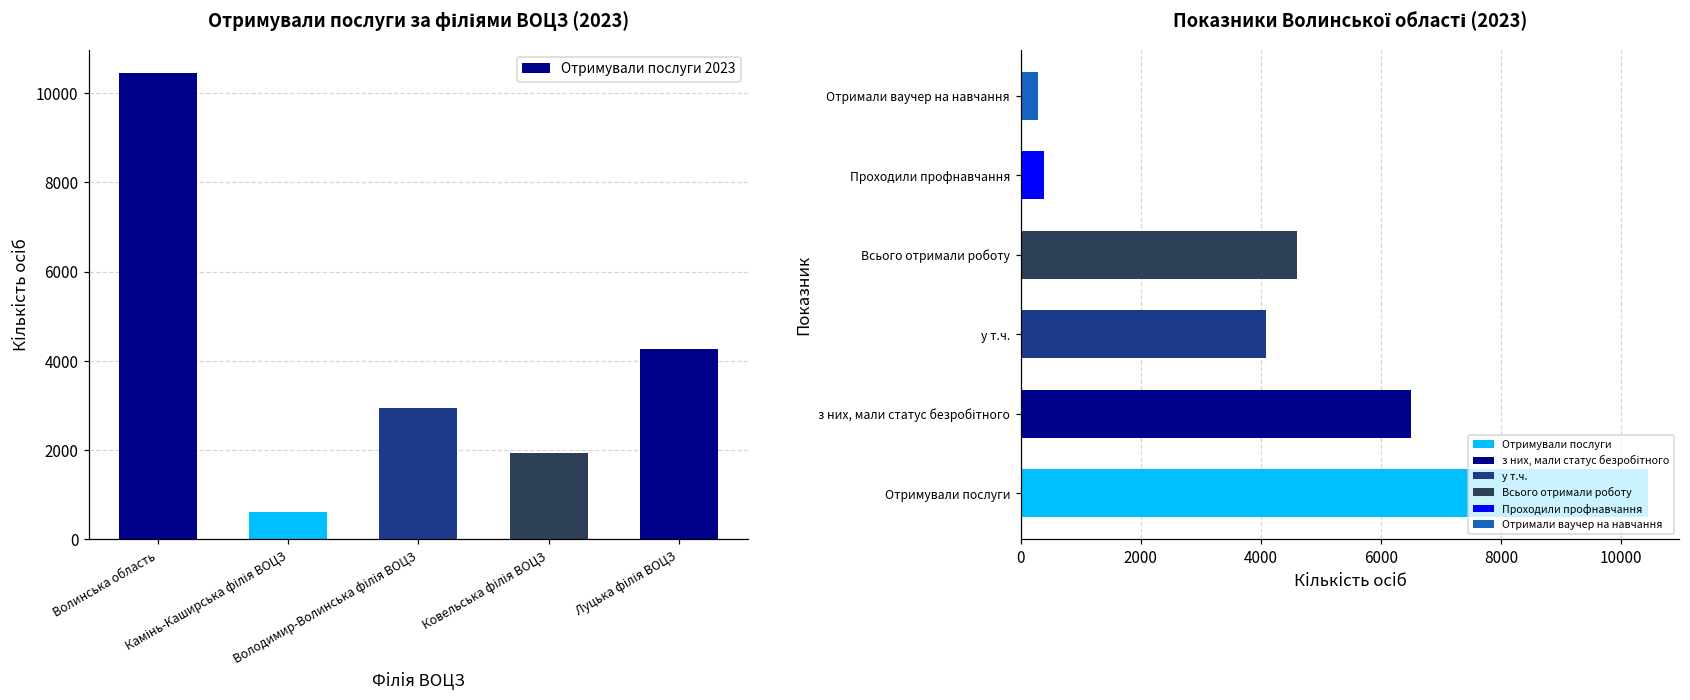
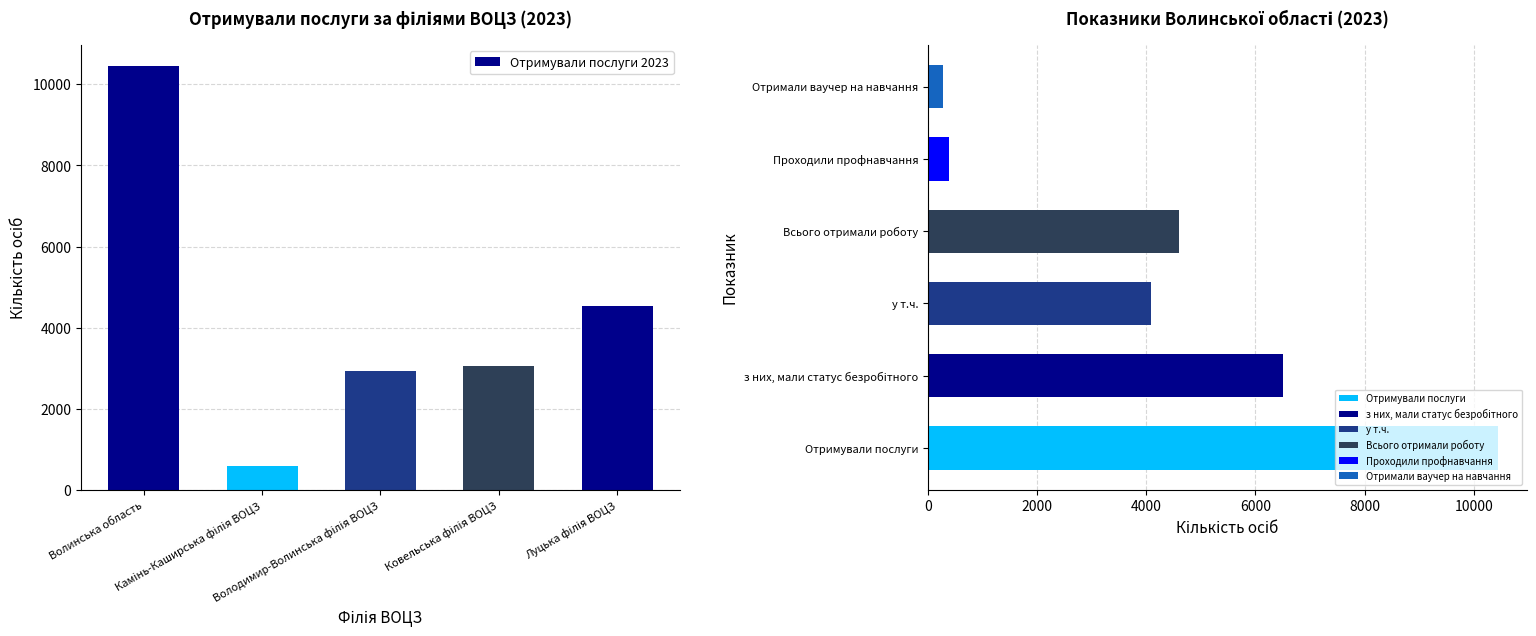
Отримували послуги за філіями ВОЦЗ (2023), Ковельська філія ВОЦЗ: 1900 -> 3100
Отримували послуги за філіями ВОЦЗ (2023), Луцька філія ВОЦЗ: 4300 -> 4500
